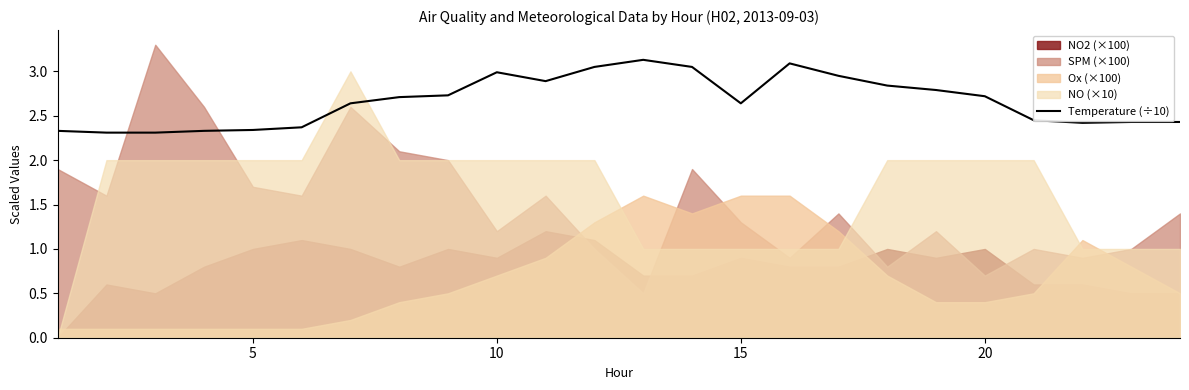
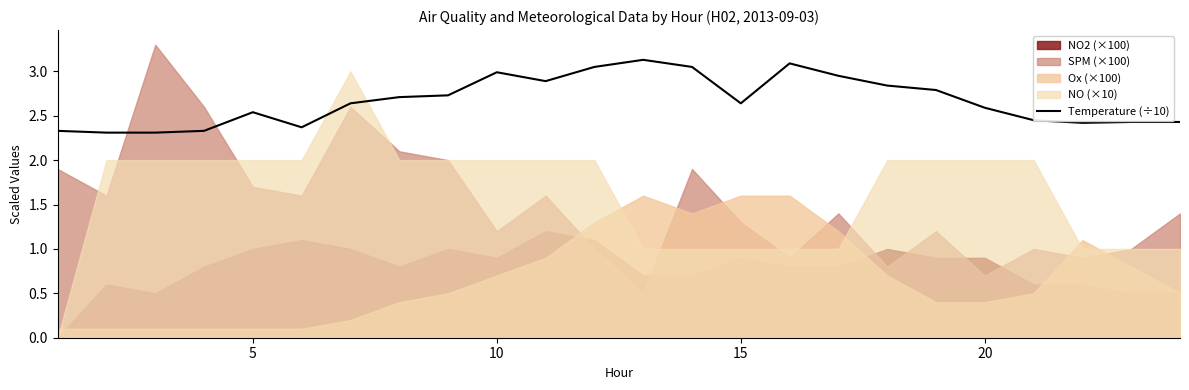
Temperature (÷10), 5: 2.3 -> 2.5
Temperature (÷10), 20: 2.7 -> 2.6
NO2 (×100), 20: 1.0 -> 0.9
